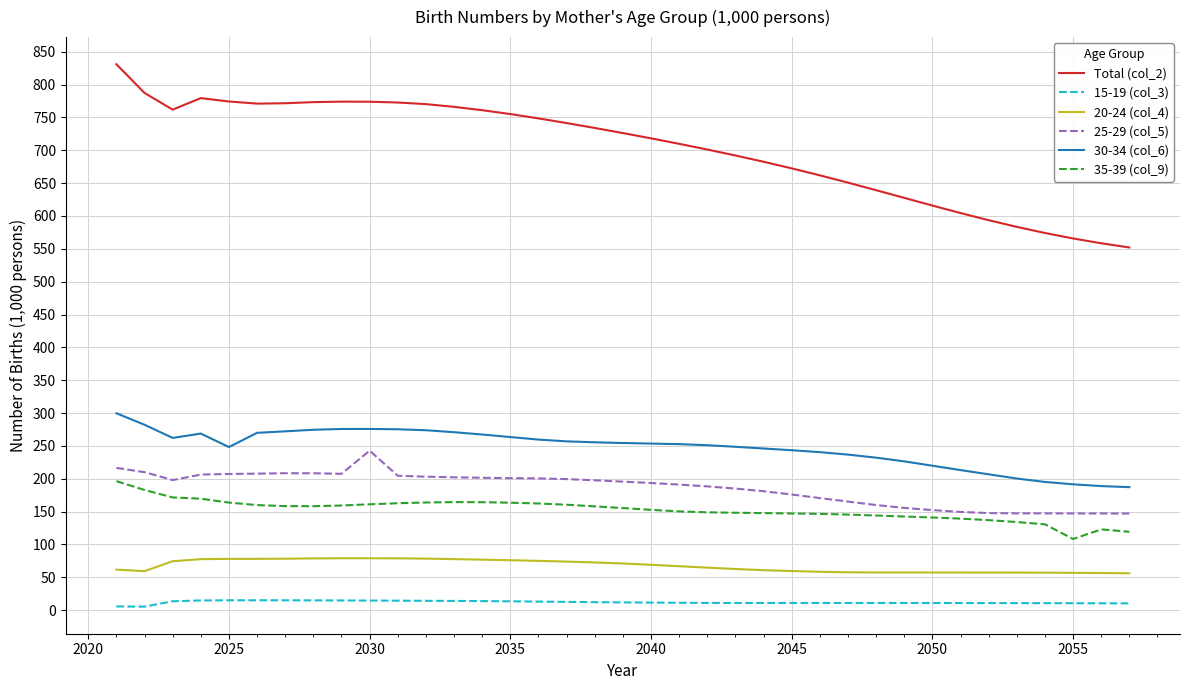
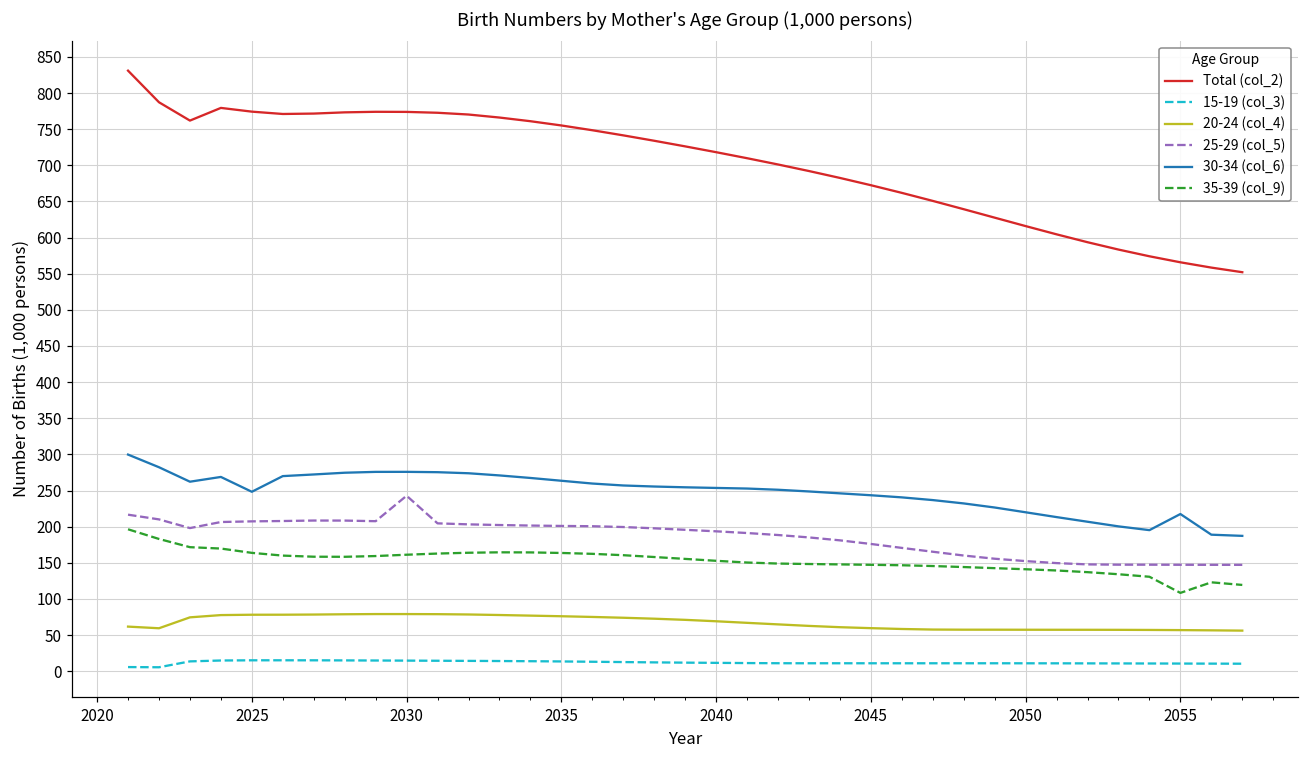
30-34 (col_6), 2055: 190 -> 220
